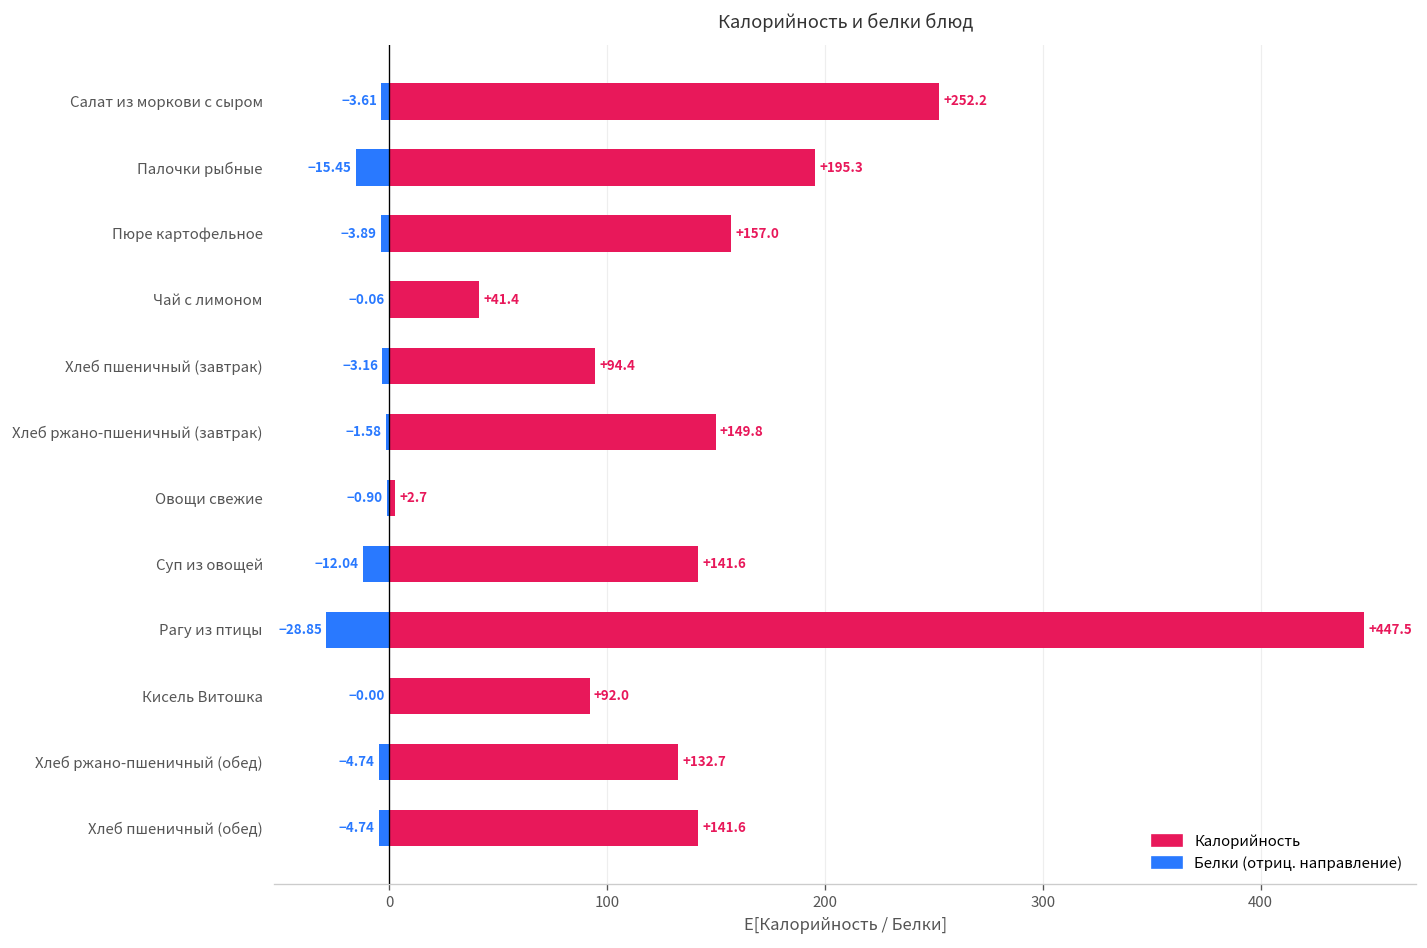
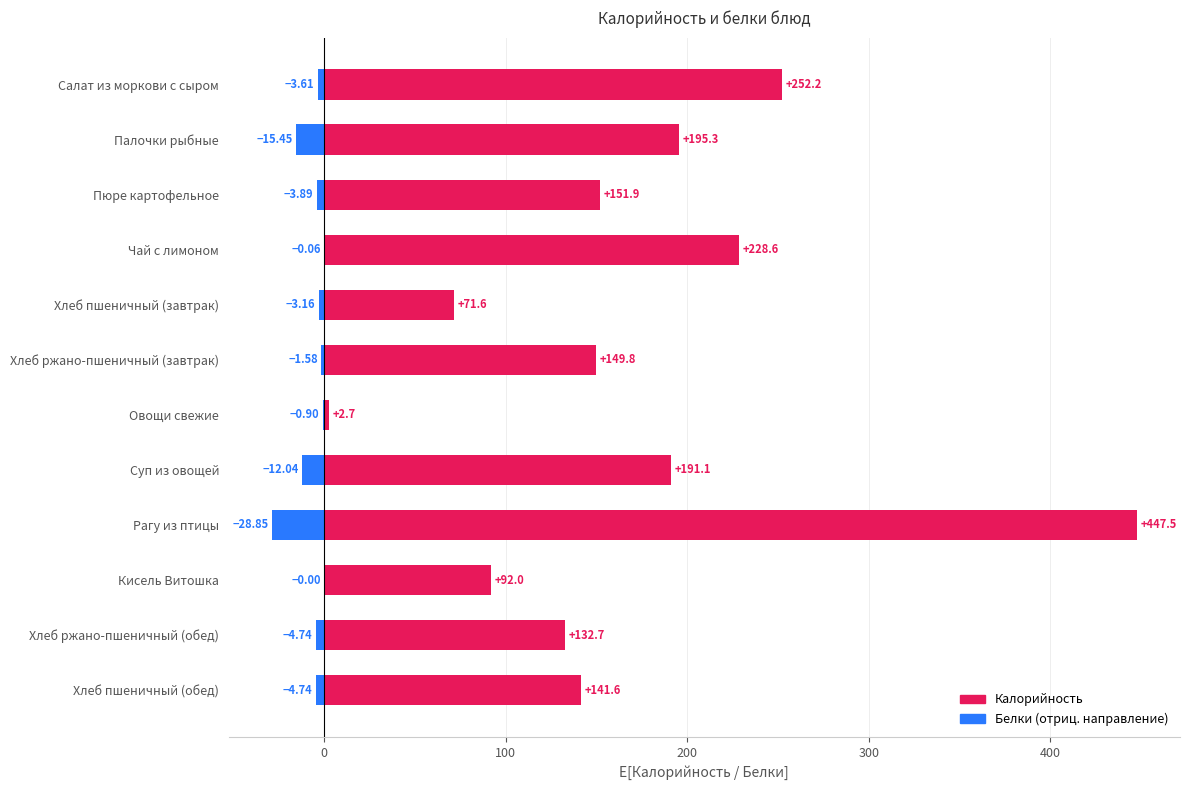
Калорийность, Пюре картофельное: +157.0 -> +151.9
Калорийность, Чай с лимоном: +41.4 -> +228.6
Калорийность, Хлеб пшеничный (завтрак): +94.4 -> +71.6
Калорийность, Суп из овощей: +141.6 -> +191.1
